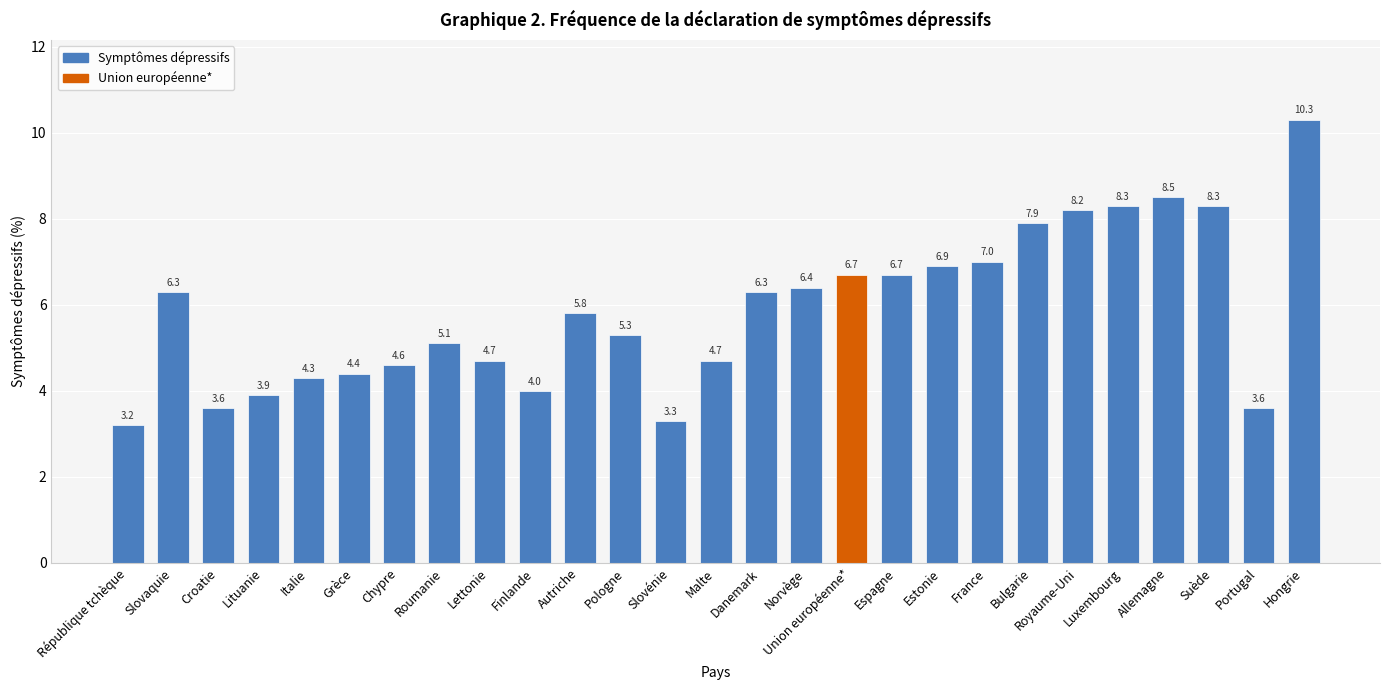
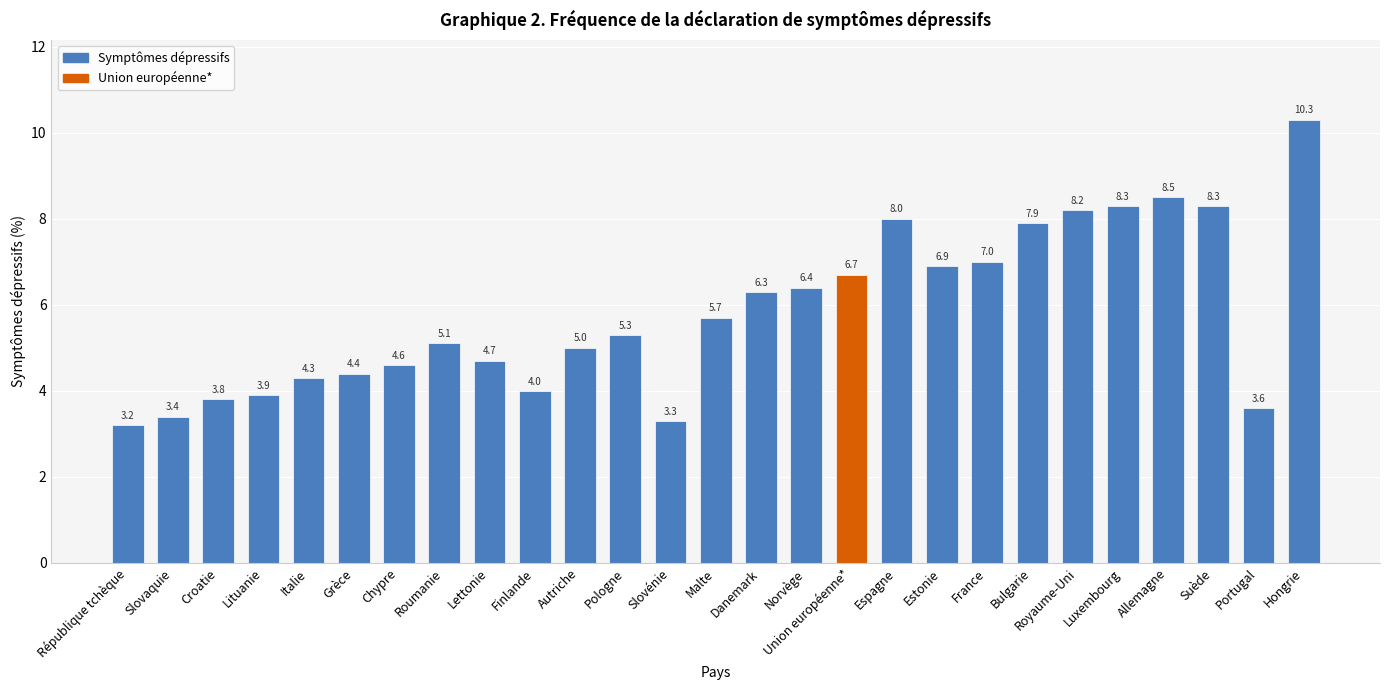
Slovaquie: 6.3 -> 3.4
Croatie: 3.6 -> 3.8
Autriche: 5.8 -> 5.0
Malte: 4.7 -> 5.7
Espagne: 6.7 -> 8.0
